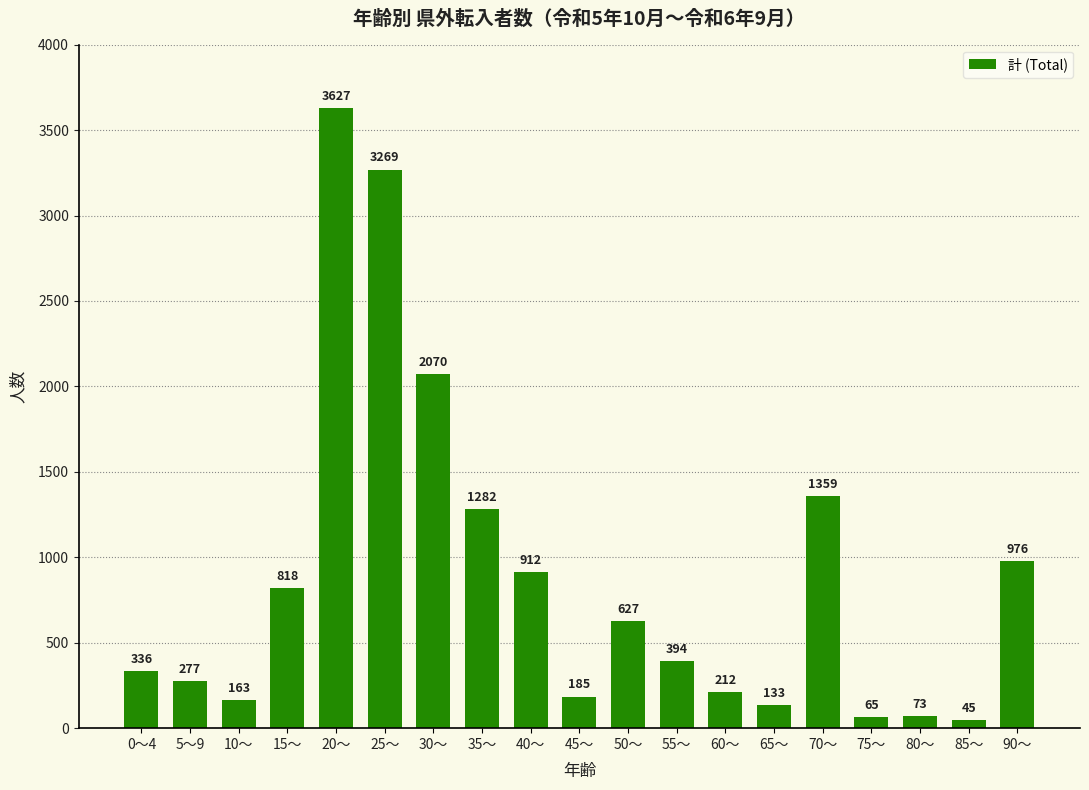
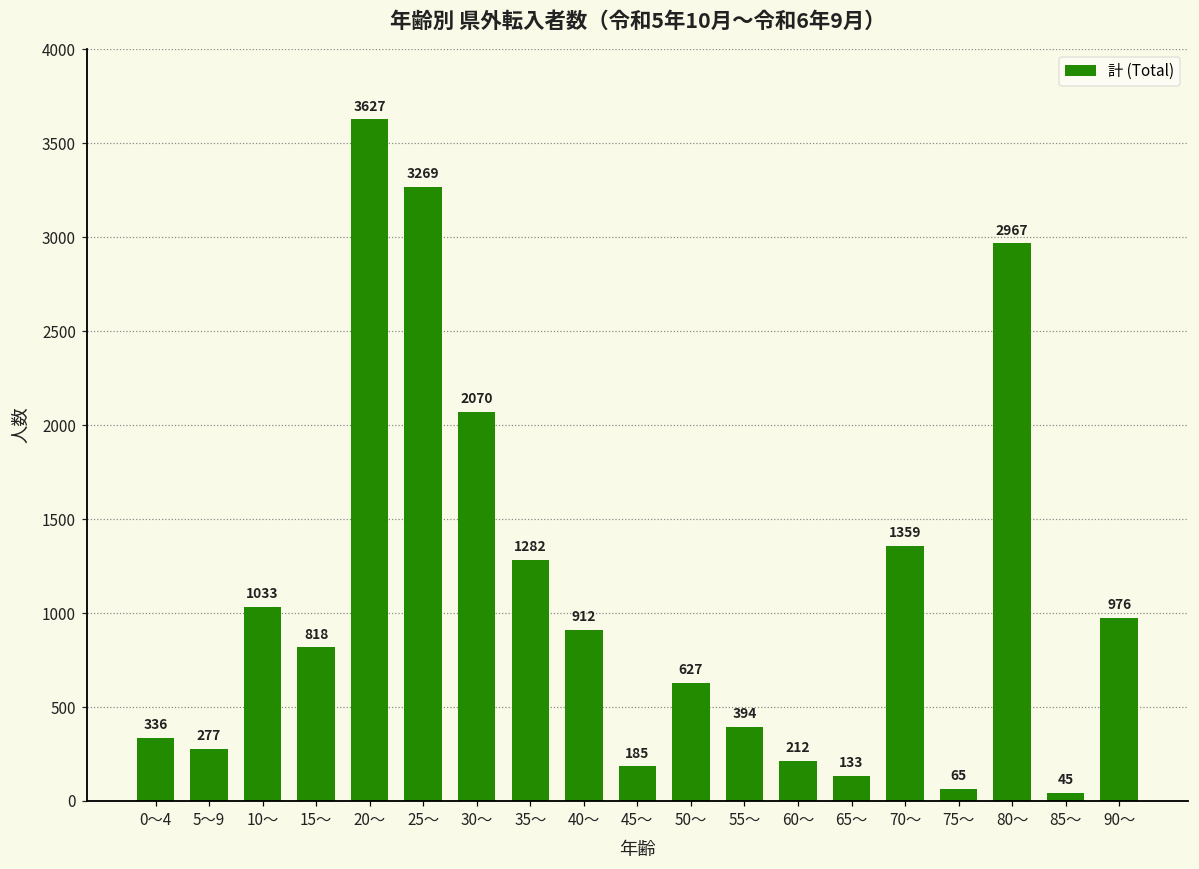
10～: 163 -> 1033
80～: 73 -> 2967
